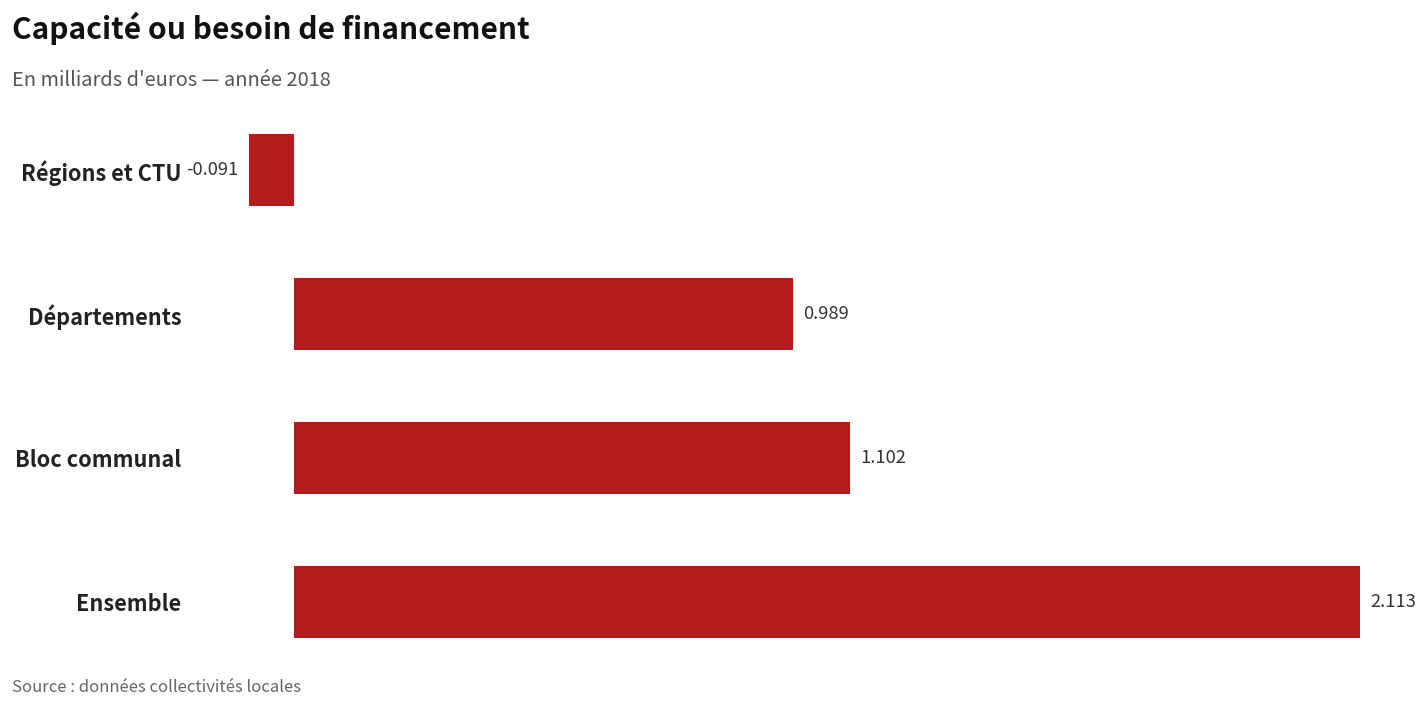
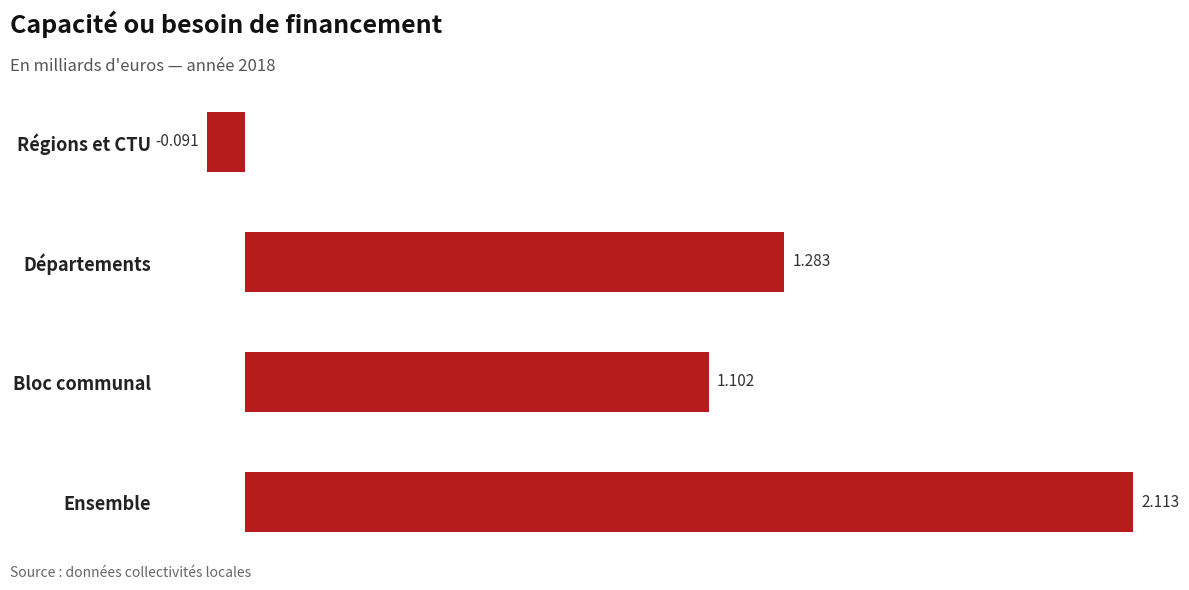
Départements: 0.989 -> 1.283
